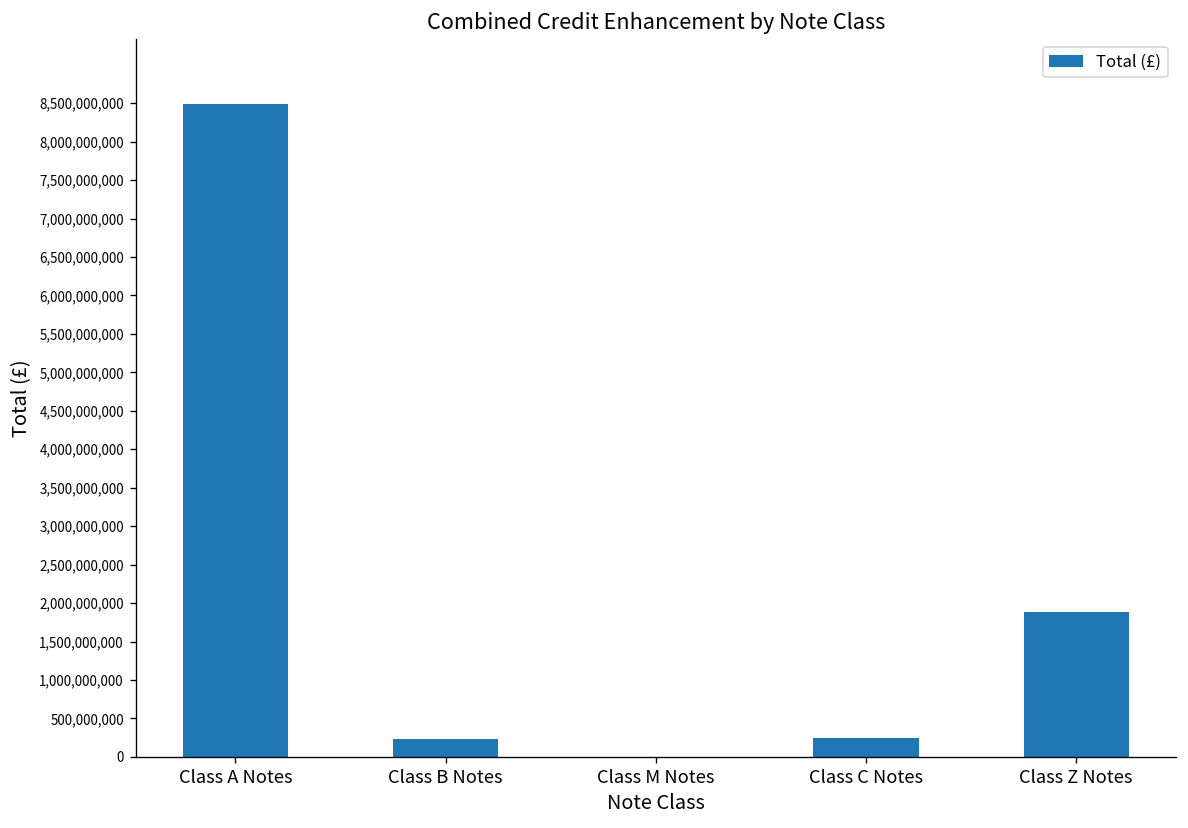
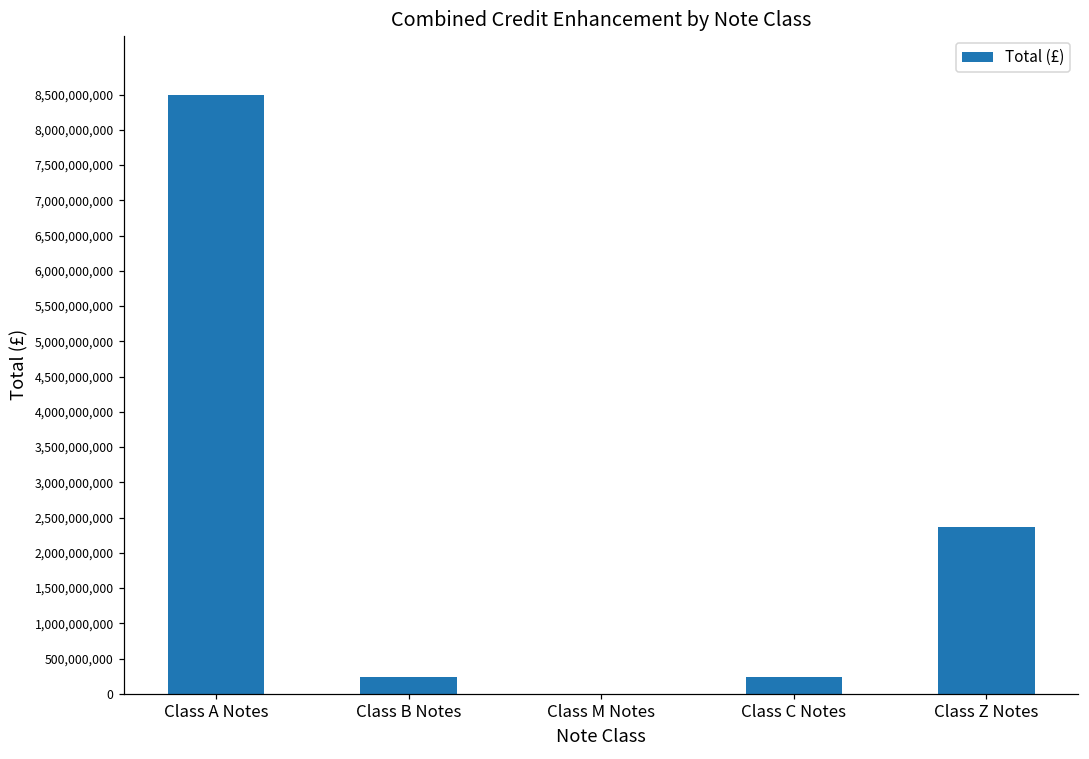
Class Z Notes: 1,900,000,000 -> 2,400,000,000
